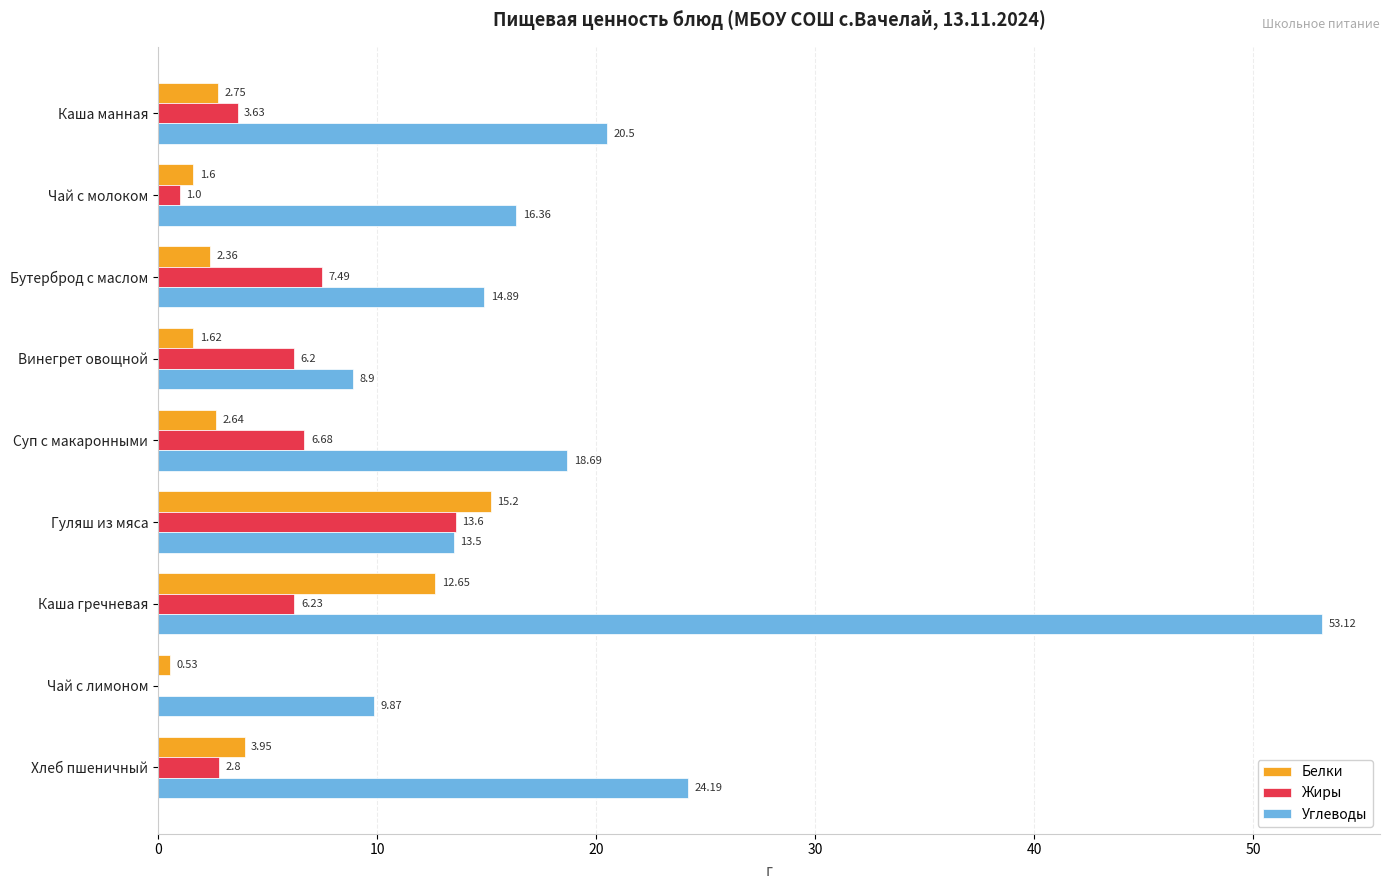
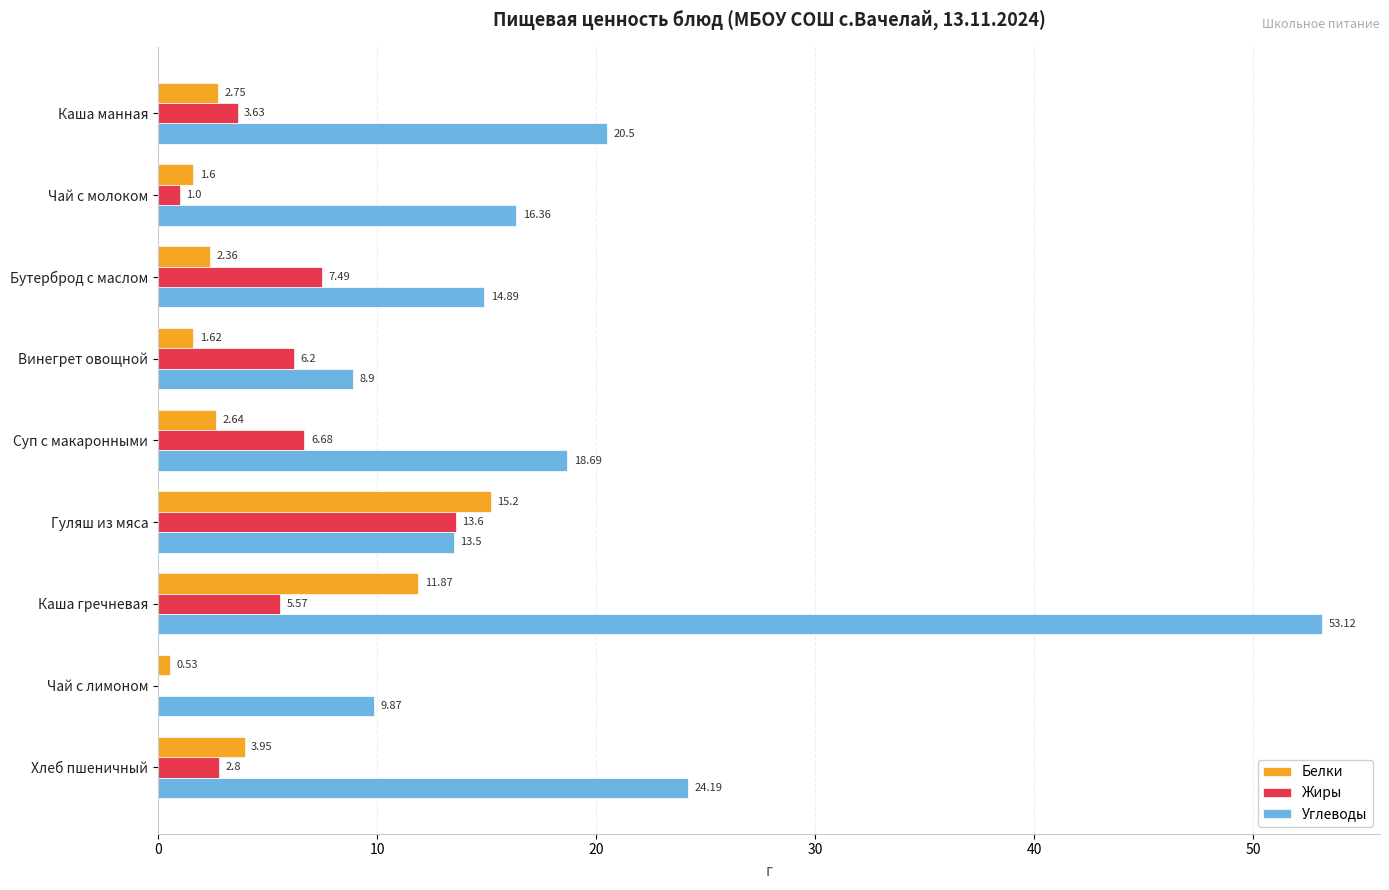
Белки, Каша гречневая: 12.65 -> 11.87
Жиры, Каша гречневая: 6.23 -> 5.57
